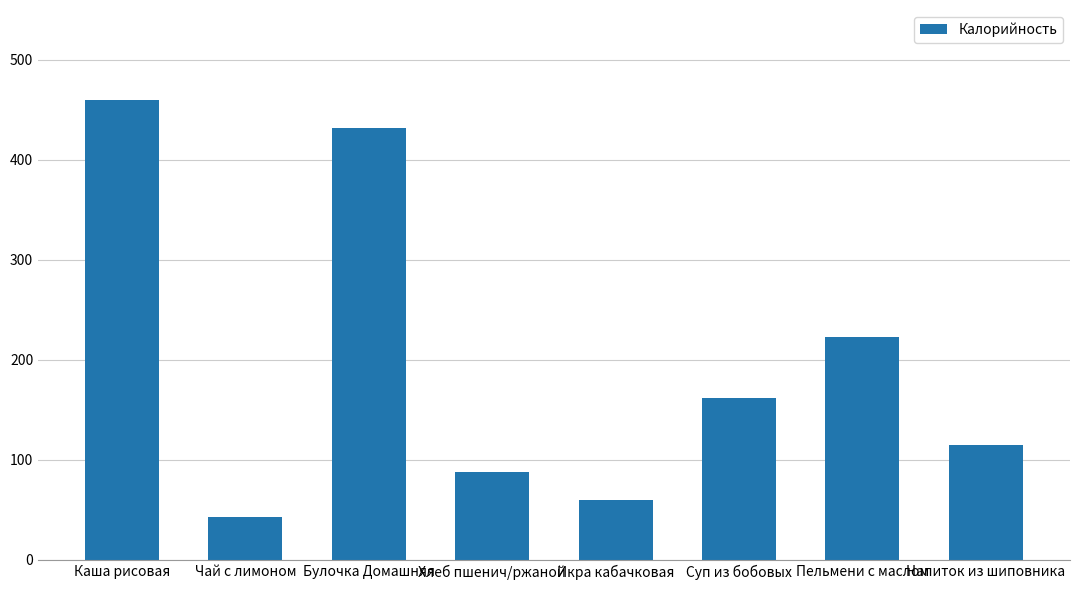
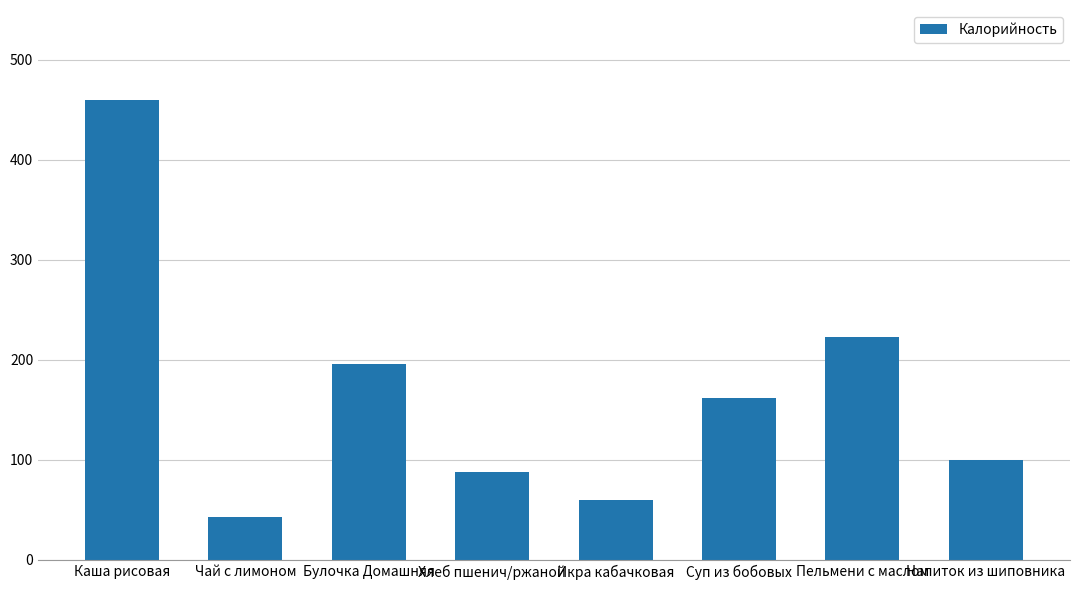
Булочка Домашняя: 430 -> 200
Напиток из шиповника: 120 -> 100
